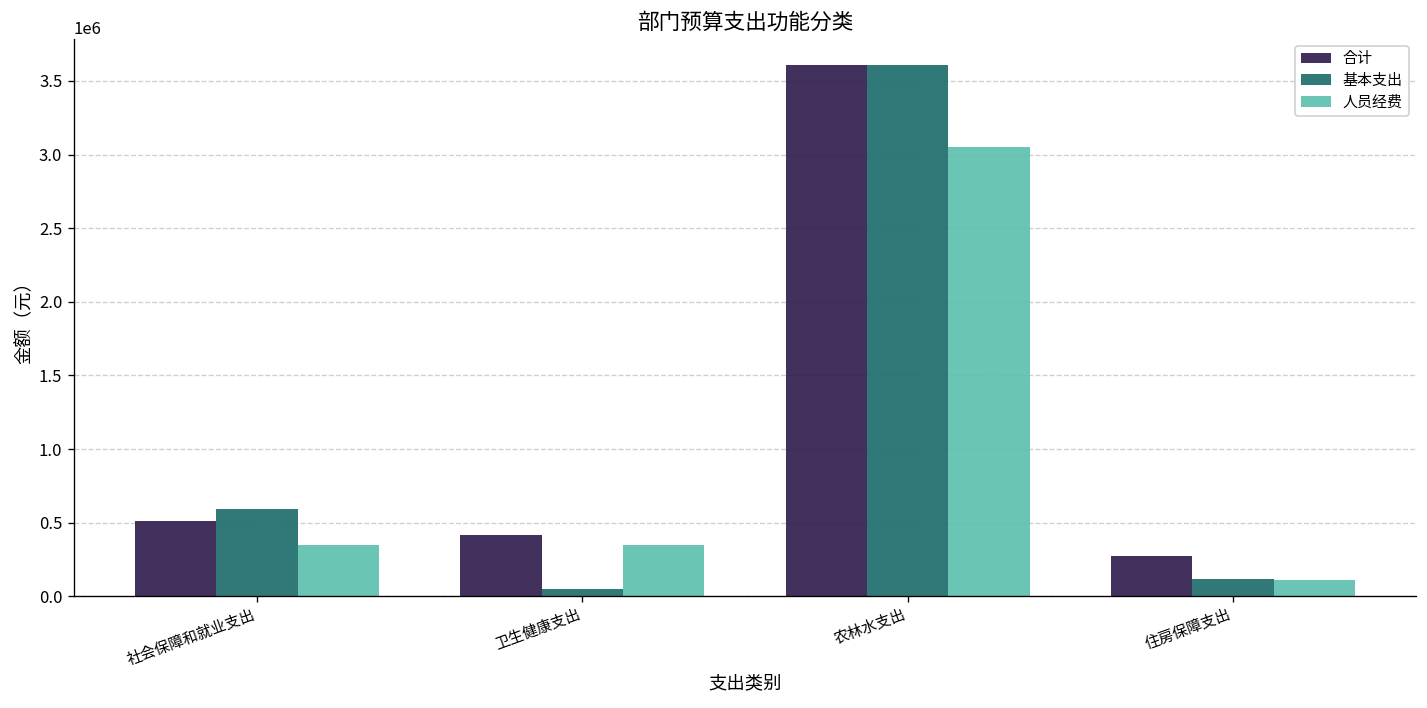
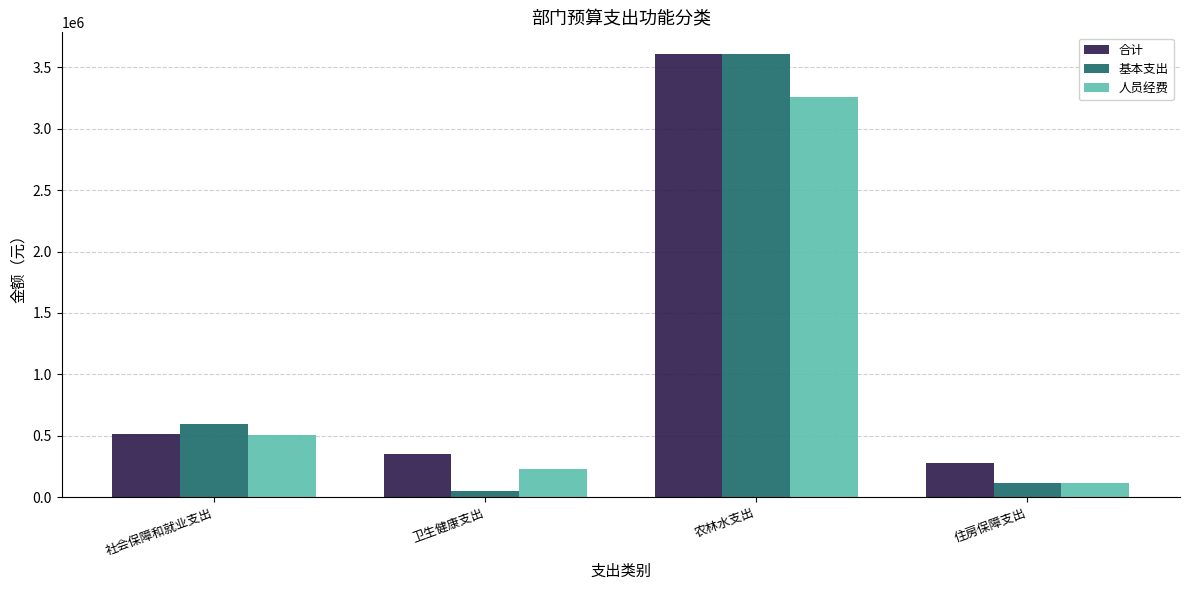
人员经费, 社会保障和就业支出: 350000 -> 510000
合计, 卫生健康支出: 410000 -> 350000
人员经费, 卫生健康支出: 350000 -> 230000
人员经费, 农林水支出: 3050000 -> 3260000
